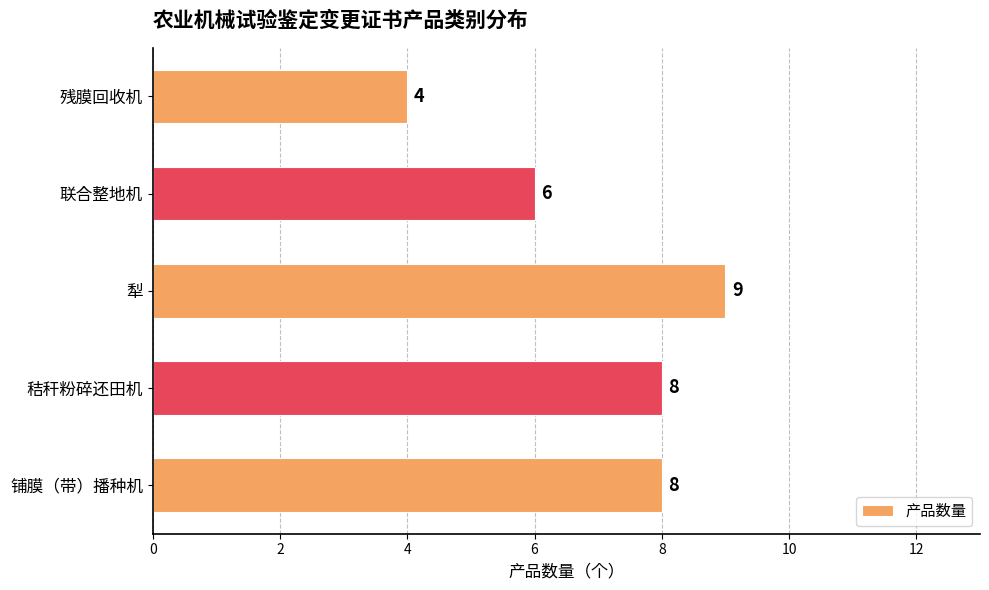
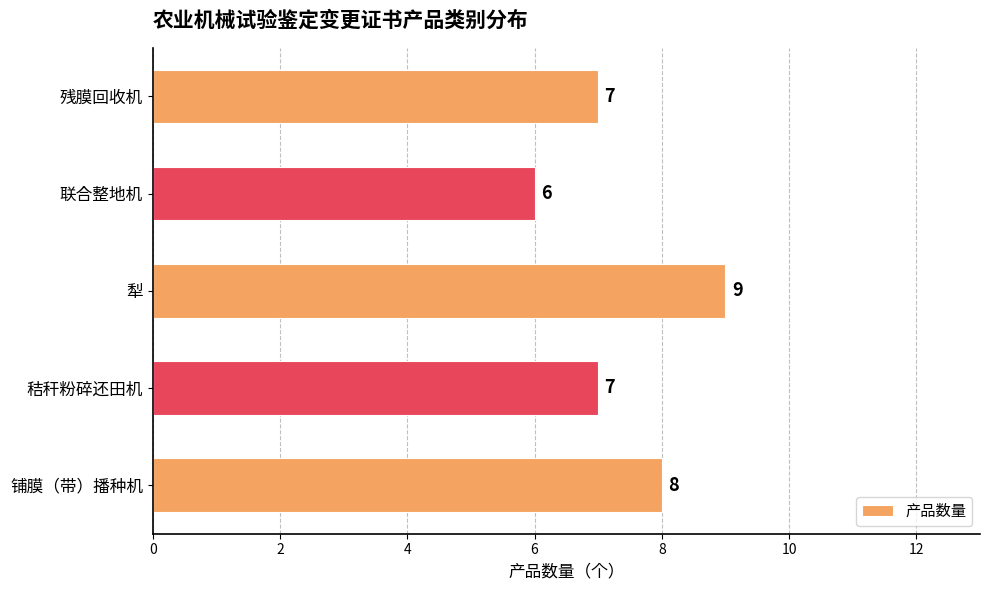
残膜回收机: 4 -> 7
秸秆粉碎还田机: 8 -> 7
